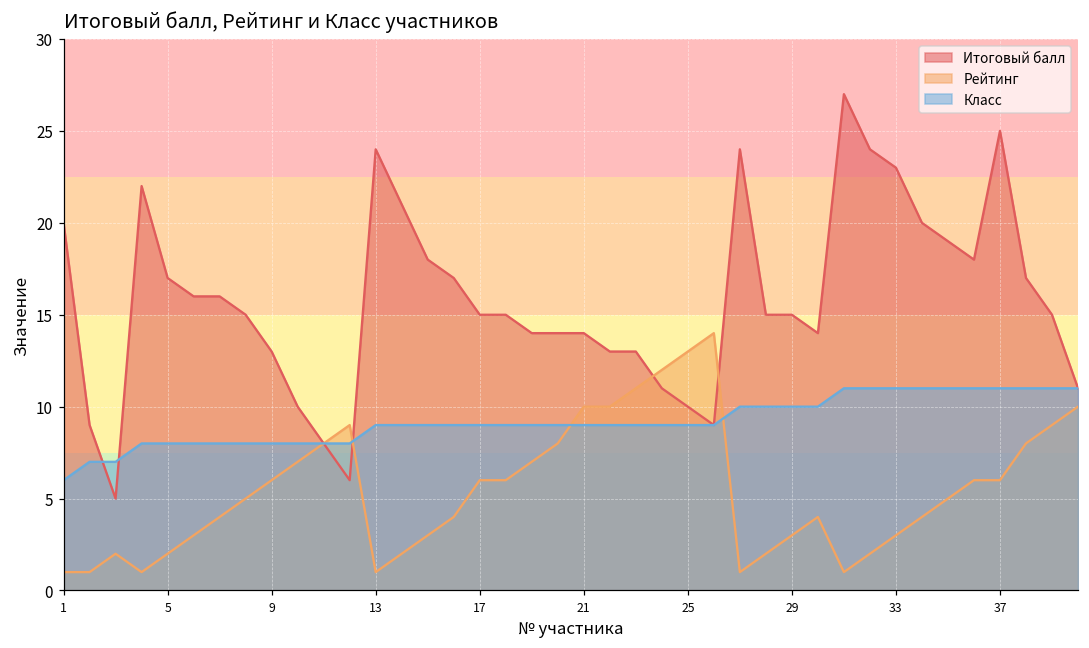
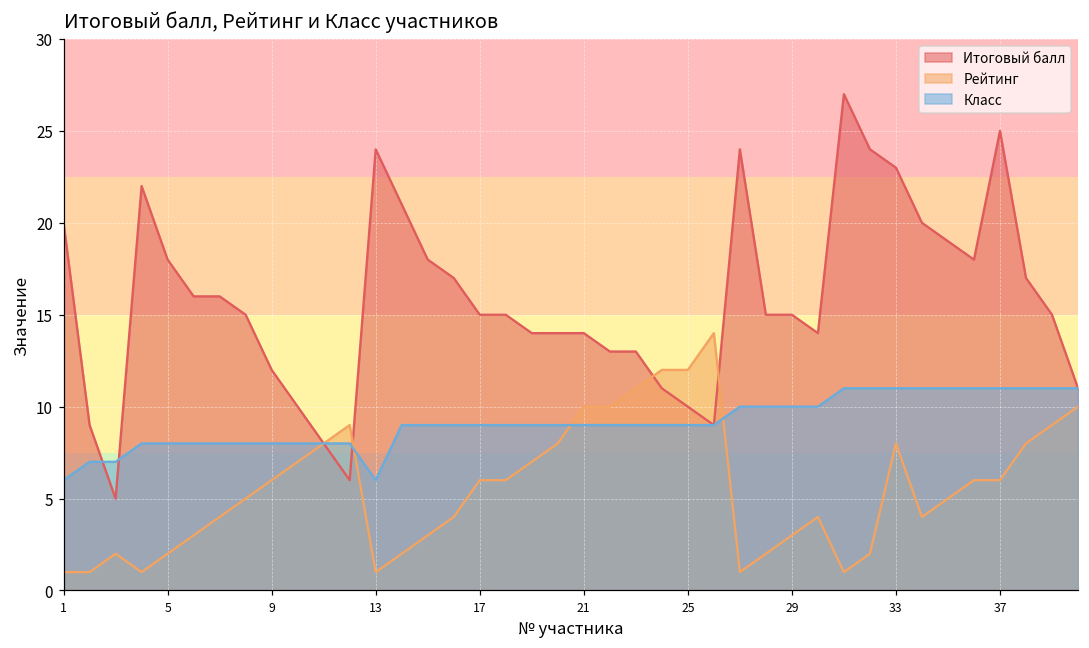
Итоговый балл, 5: 17 -> 18
Итоговый балл, 9: 13 -> 12
Класс, 13: 9 -> 6
Рейтинг, 25: 13 -> 12
Рейтинг, 33: 3 -> 8
